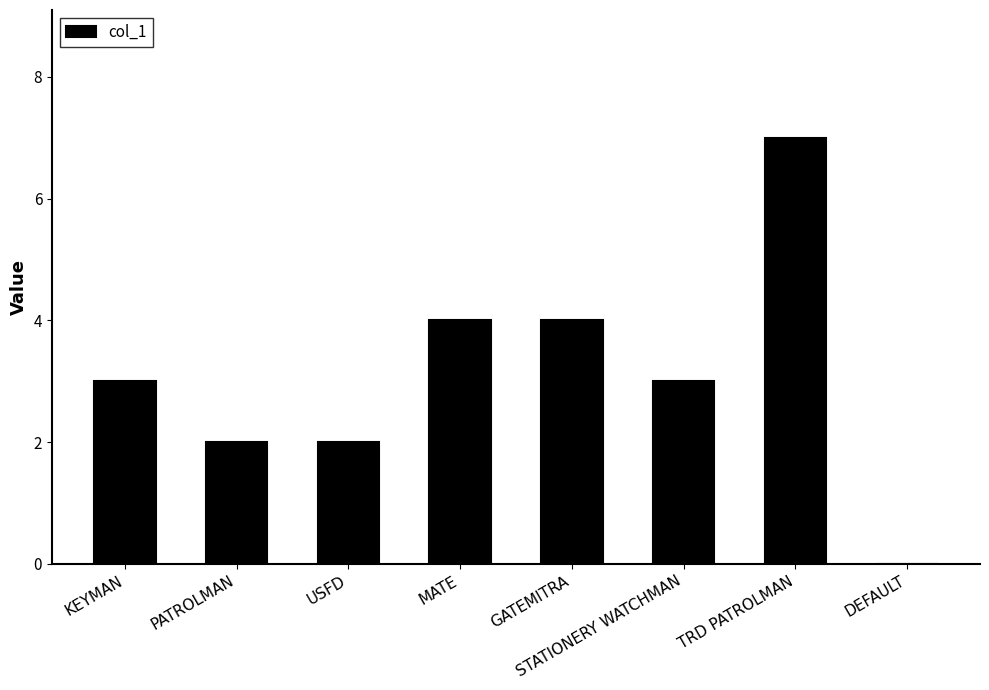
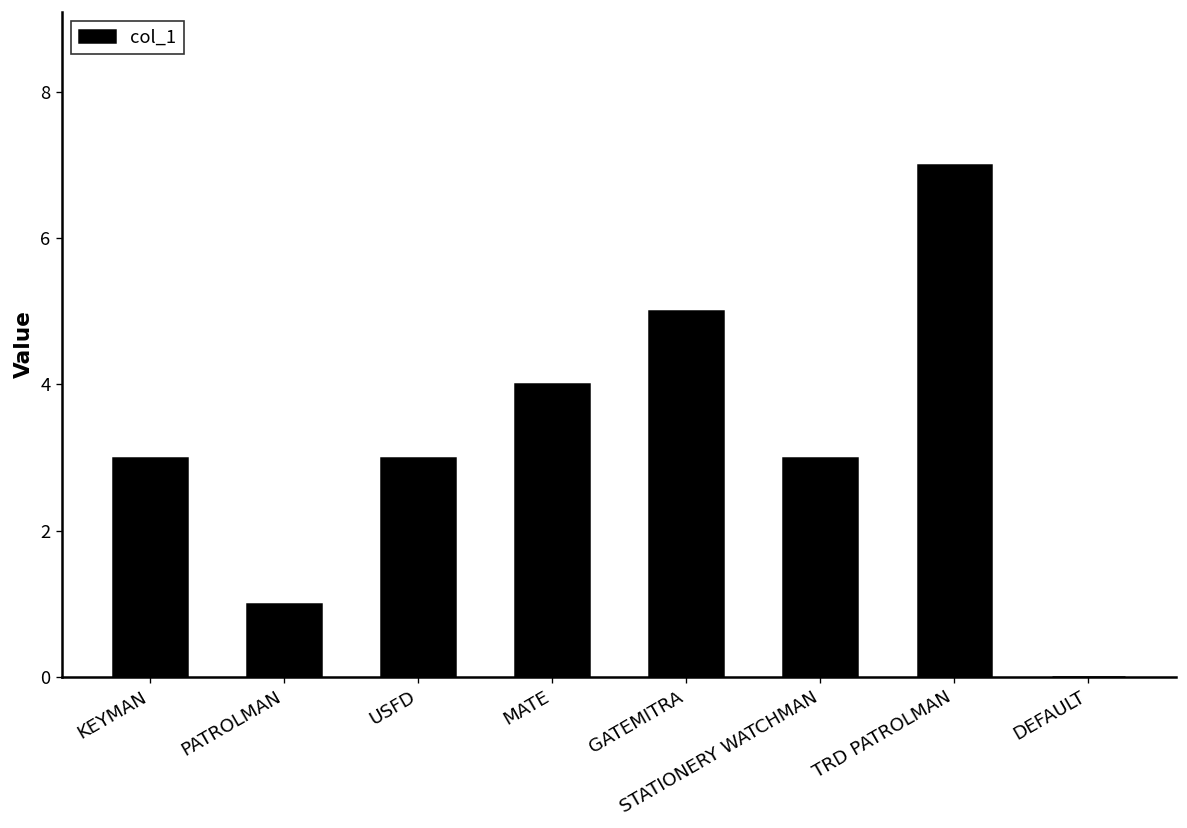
PATROLMAN: 2 -> 1
USFD: 2 -> 3
GATEMITRA: 4 -> 5
